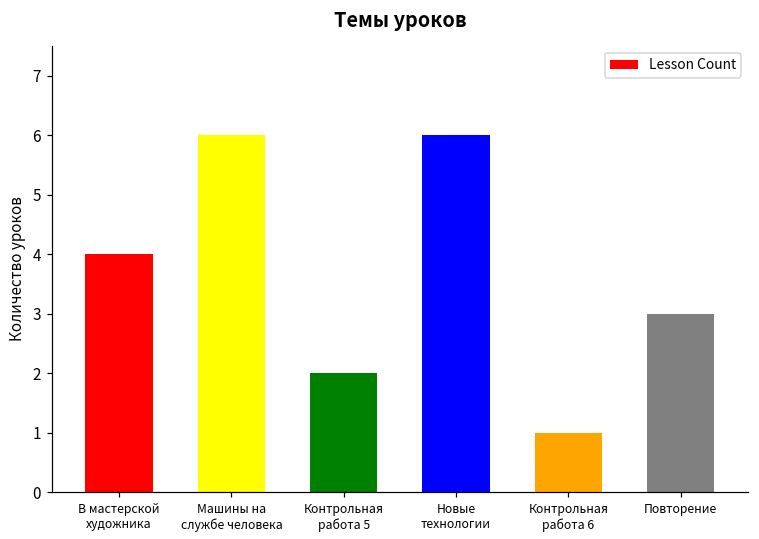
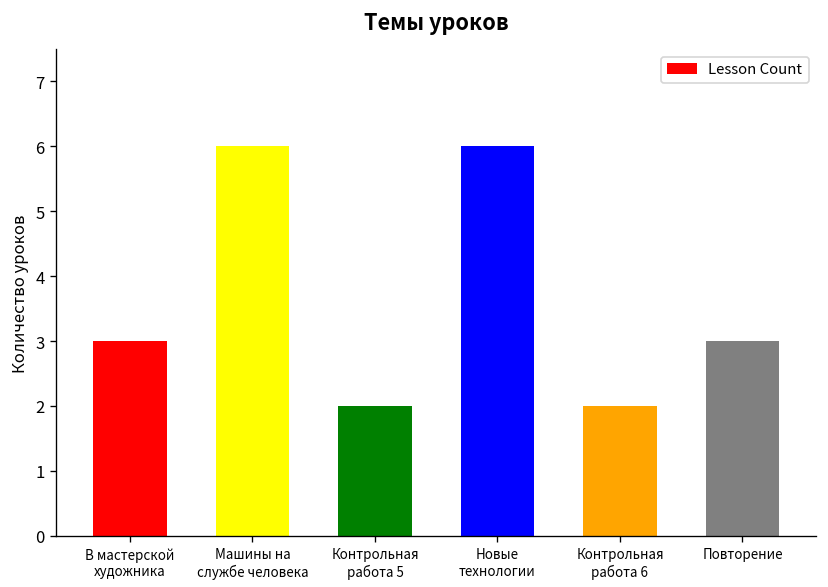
В мастерской художника: 4 -> 3
Контрольная работа 6: 1 -> 2
